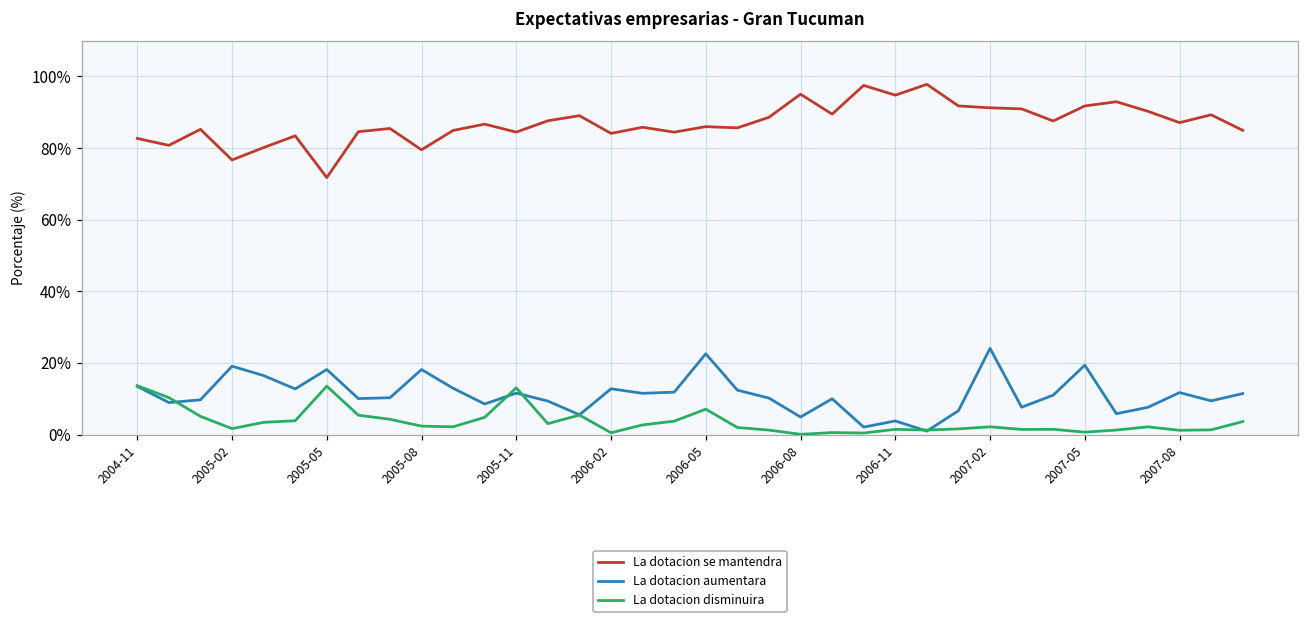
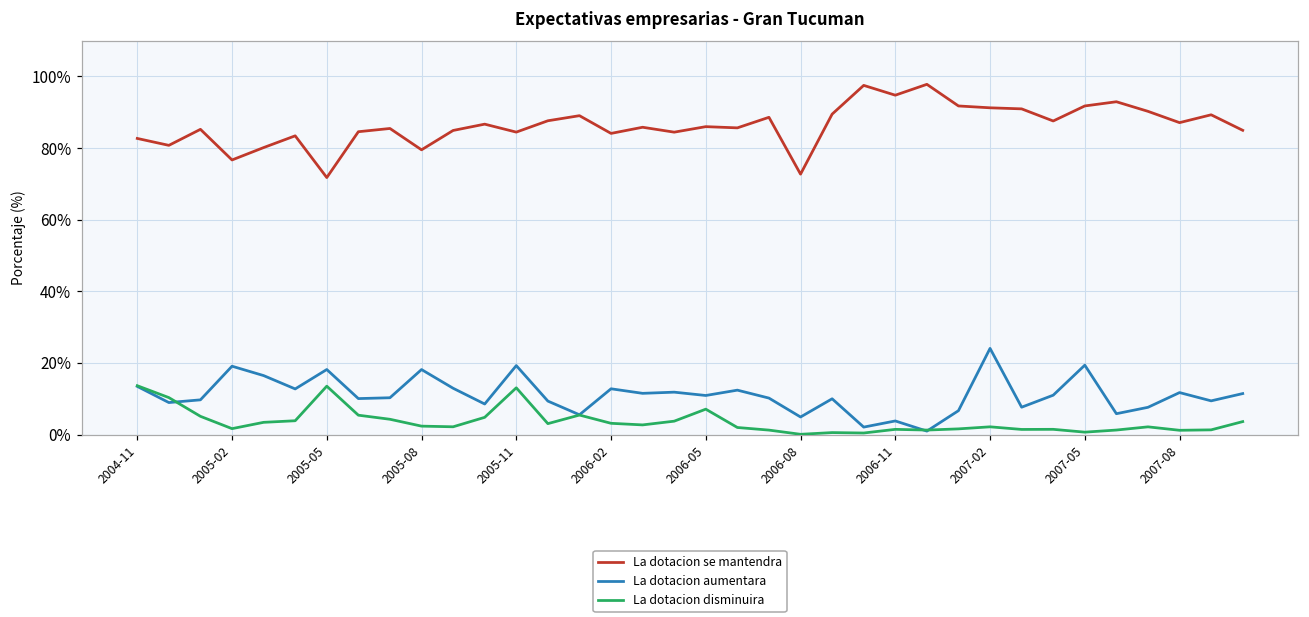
La dotacion aumentara, 2005-11: 12% -> 19%
La dotacion disminuira, 2006-02: 1% -> 3%
La dotacion aumentara, 2006-05: 23% -> 11%
La dotacion se mantendra, 2006-08: 95% -> 73%
